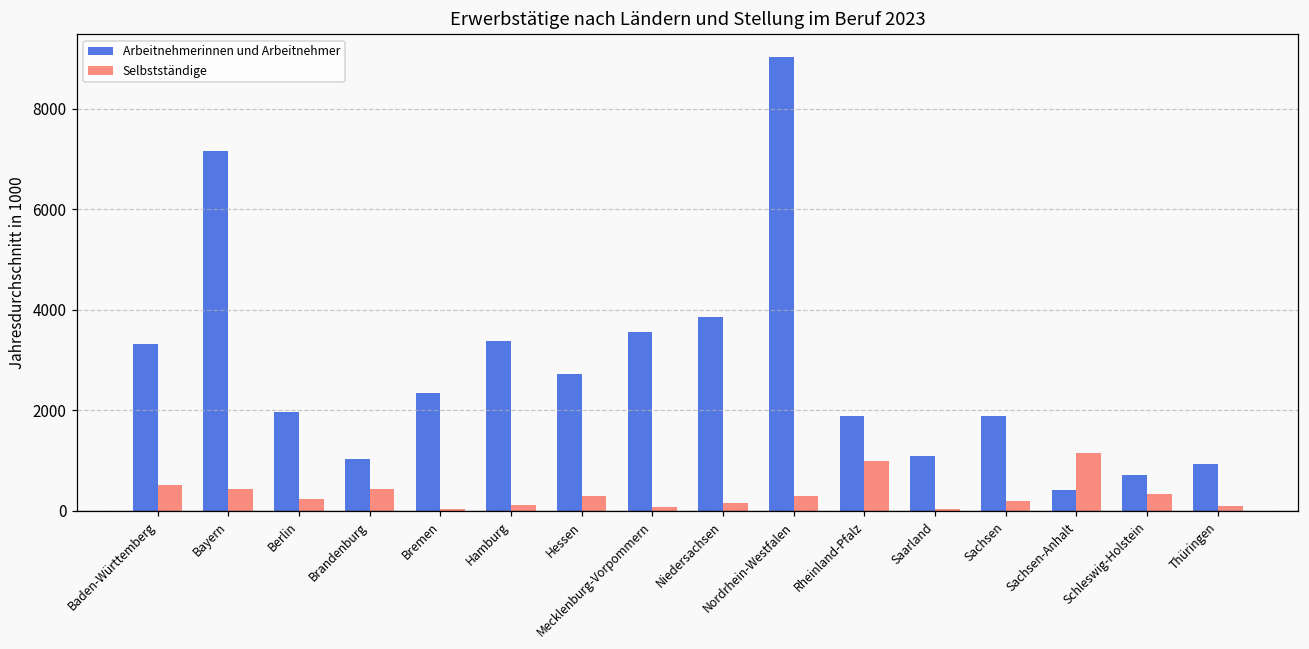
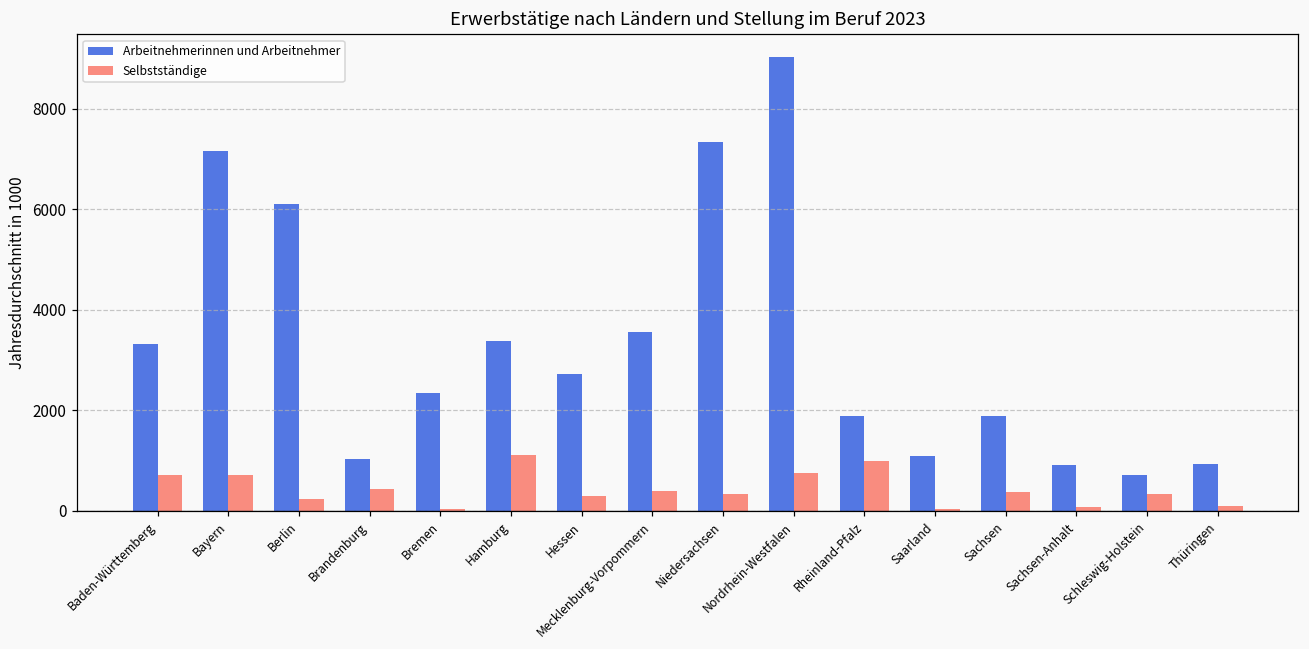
Selbstständige, Baden-Württemberg: 500 -> 700
Selbstständige, Bayern: 400 -> 700
Arbeitnehmerinnen und Arbeitnehmer, Berlin: 2000 -> 6100
Selbstständige, Hamburg: 100 -> 1100
Selbstständige, Mecklenburg-Vorpommern: 100 -> 400
Arbeitnehmerinnen und Arbeitnehmer, Niedersachsen: 3900 -> 7300
Selbstständige, Niedersachsen: 200 -> 300
Selbstständige, Nordrhein-Westfalen: 300 -> 700
Selbstständige, Sachsen: 200 -> 400
Arbeitnehmerinnen und Arbeitnehmer, Sachsen-Anhalt: 400 -> 900
Selbstständige, Sachsen-Anhalt: 1100 -> 100
